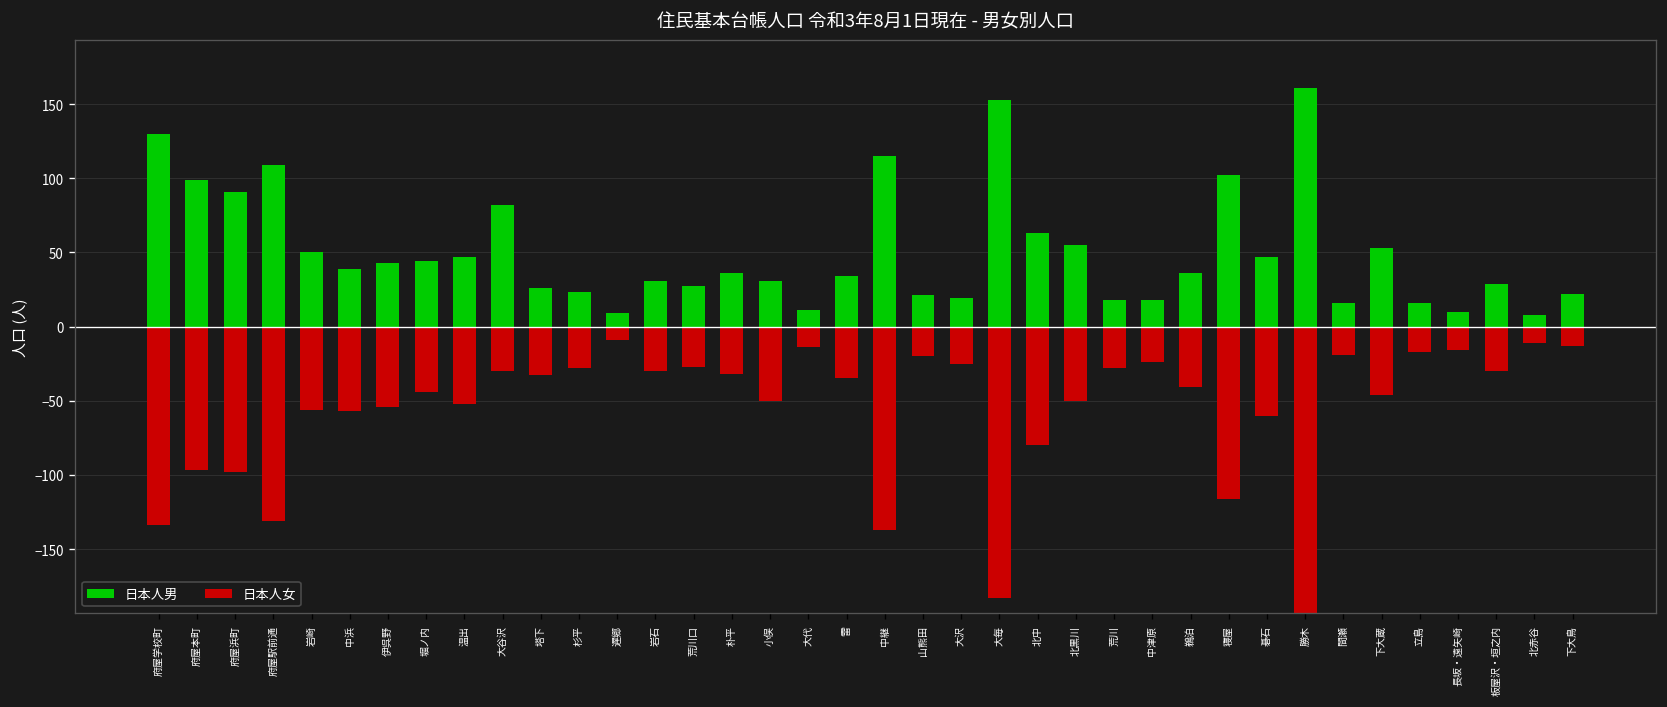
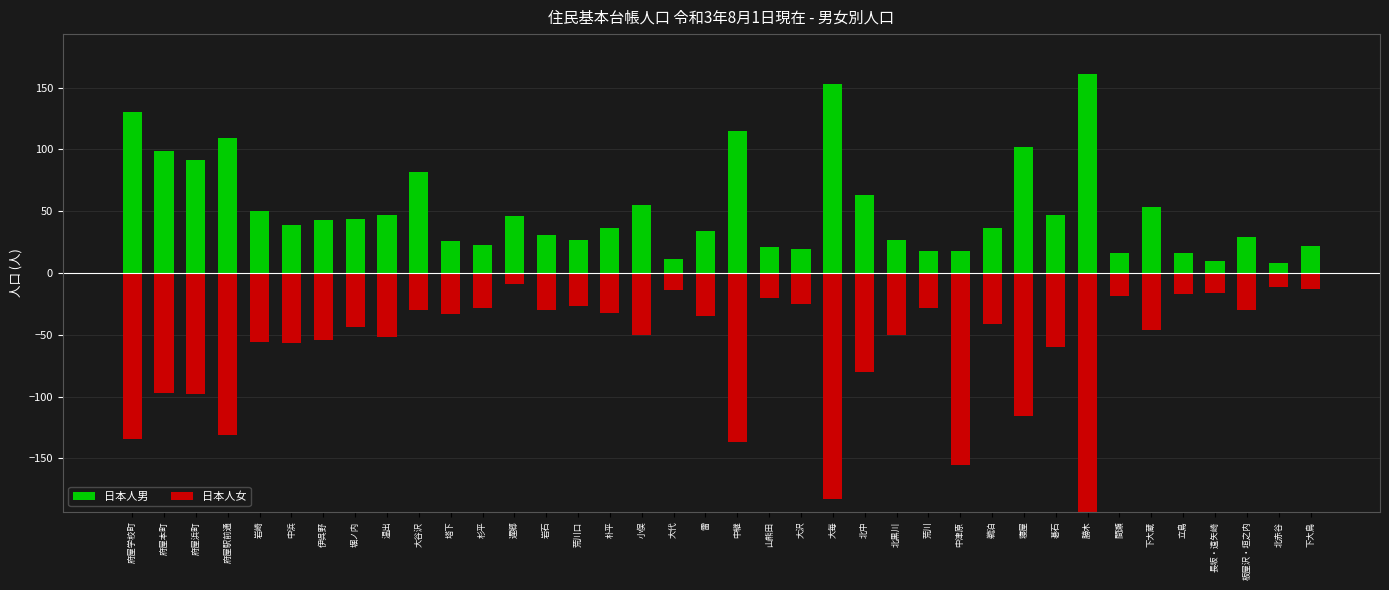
日本人男, 遅郷: 9 -> 46
日本人男, 小俣: 31 -> 55
日本人男, 北黒川: 55 -> 27
日本人女, 中津原: -24 -> -155
